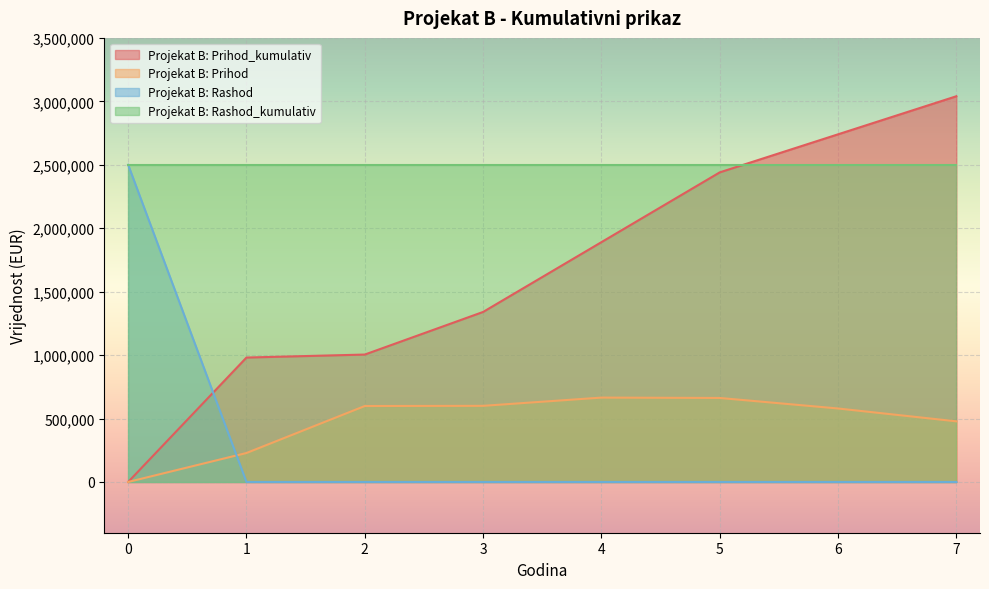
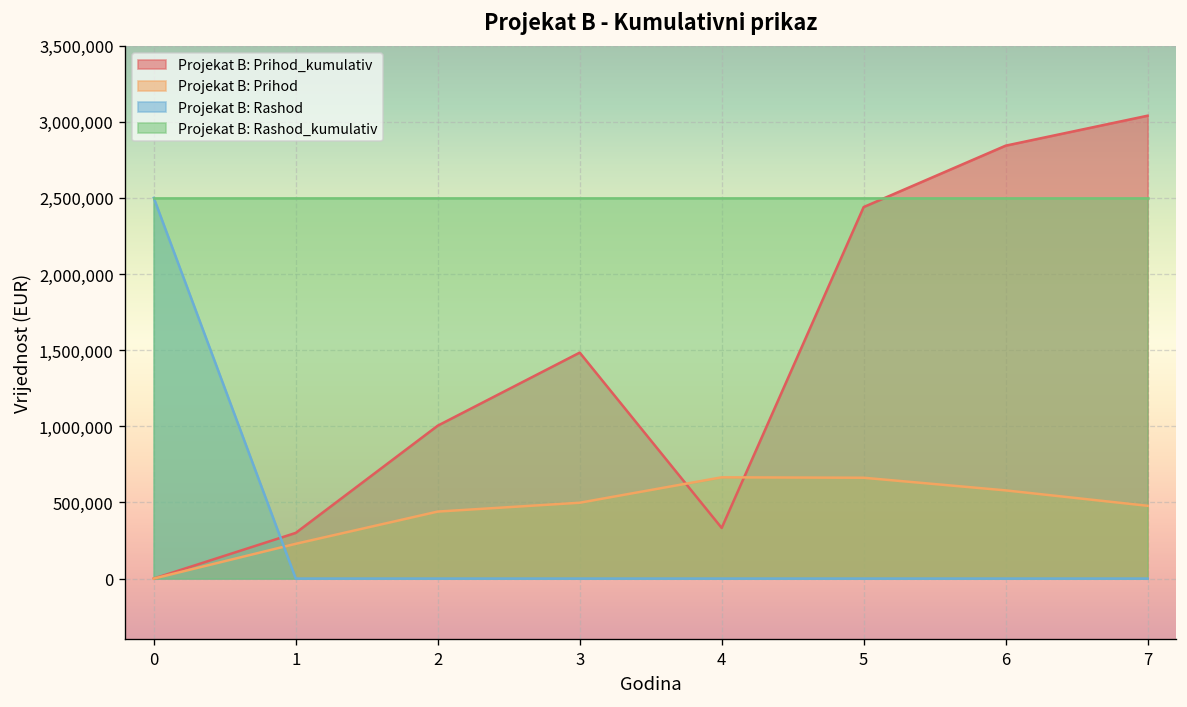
Projekat B: Prihod_kumulativ, 1: 980,000 -> 300,000
Projekat B: Prihod, 2: 600,000 -> 440,000
Projekat B: Prihod_kumulativ, 3: 1,340,000 -> 1,480,000
Projekat B: Prihod, 3: 600,000 -> 500,000
Projekat B: Prihod_kumulativ, 4: 1,890,000 -> 330,000
Projekat B: Prihod_kumulativ, 6: 2,740,000 -> 2,840,000
